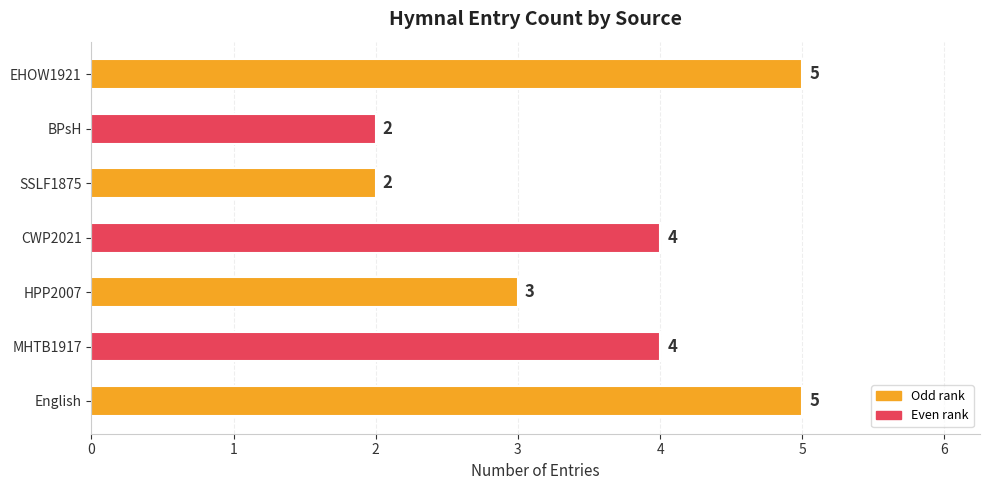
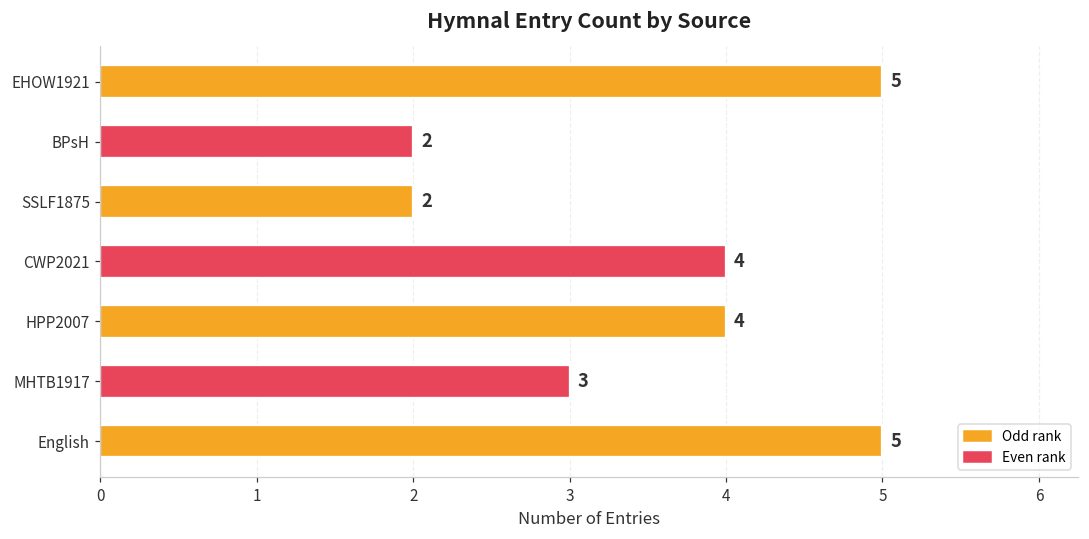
HPP2007: 3 -> 4
MHTB1917: 4 -> 3
